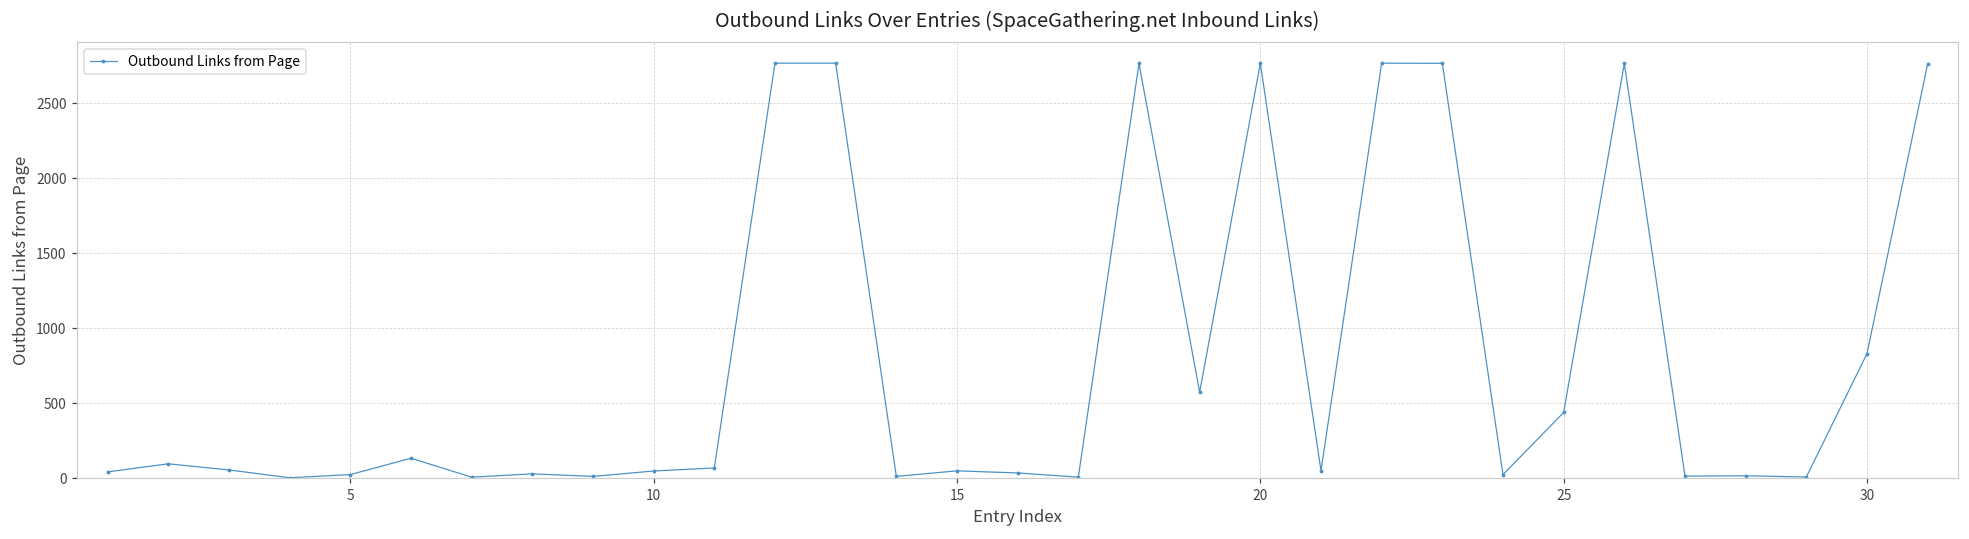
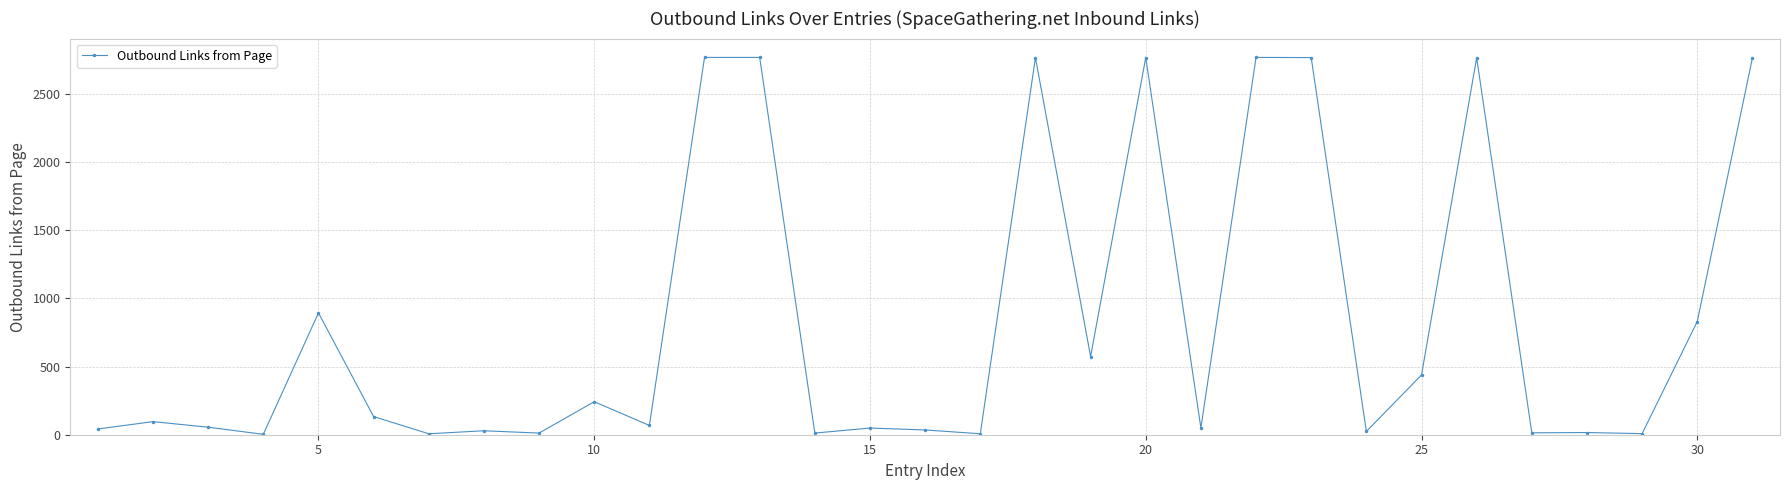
5: 20 -> 890
10: 50 -> 240
